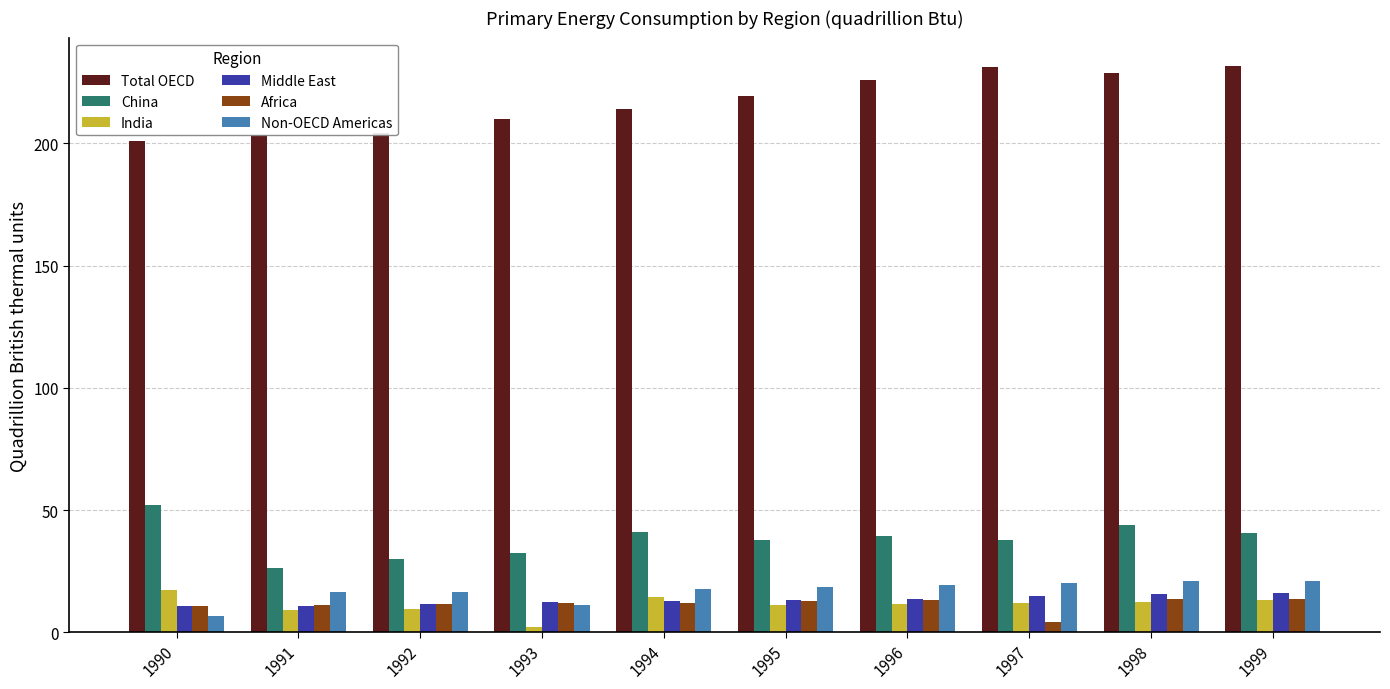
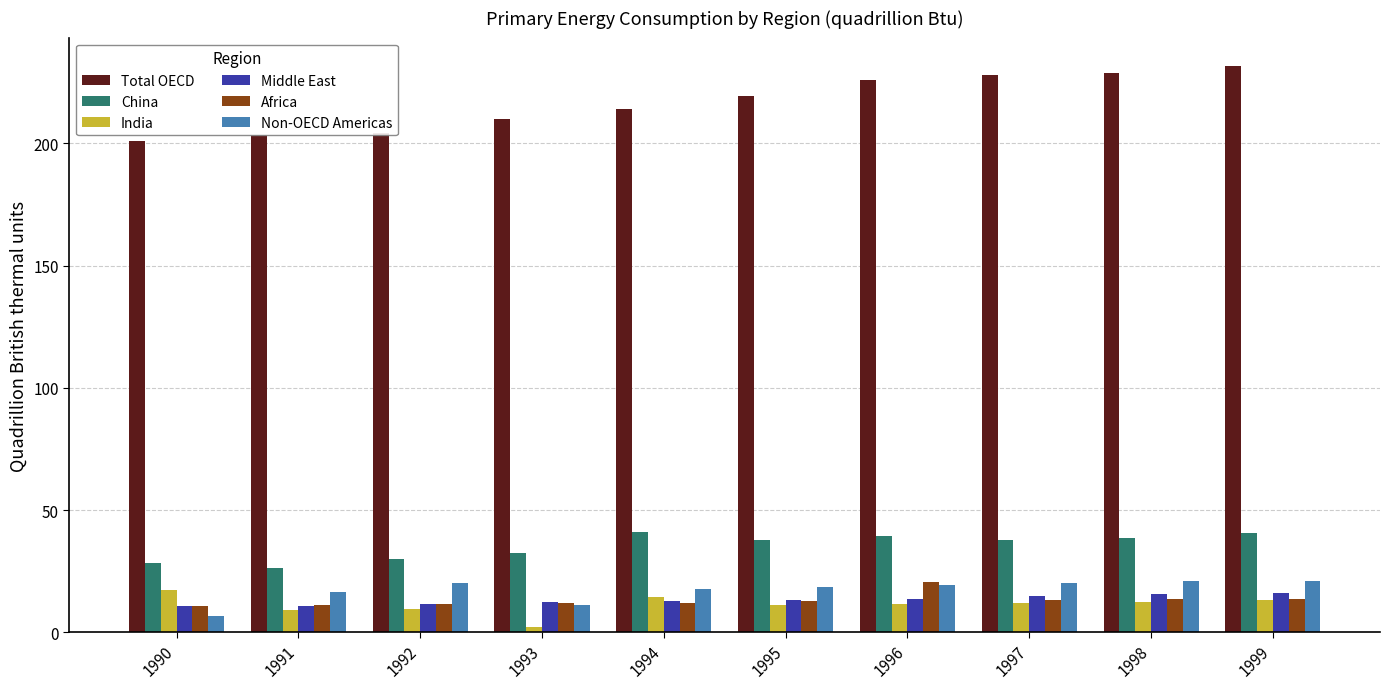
China, 1990: 52 -> 28
Non-OECD Americas, 1992: 16 -> 20
Africa, 1996: 13 -> 21
Total OECD, 1997: 231 -> 228
Africa, 1997: 4 -> 13
China, 1998: 44 -> 39
